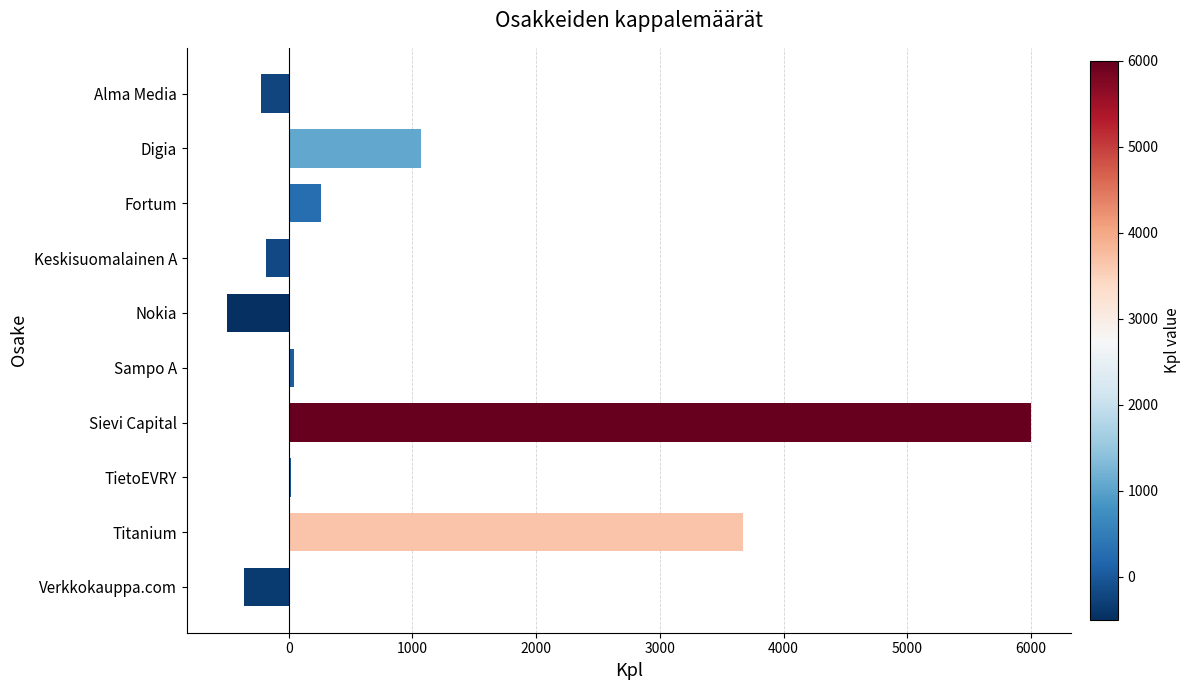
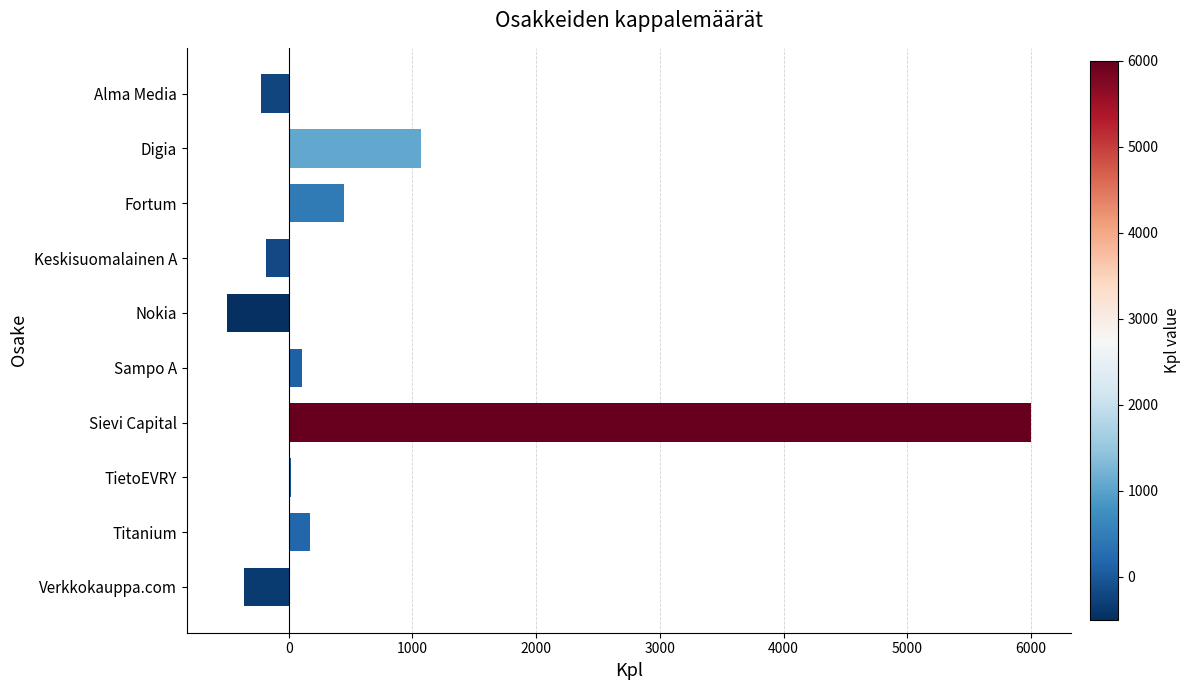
Fortum: 270 -> 450
Sampo A: 40 -> 110
Titanium: 3670 -> 170
